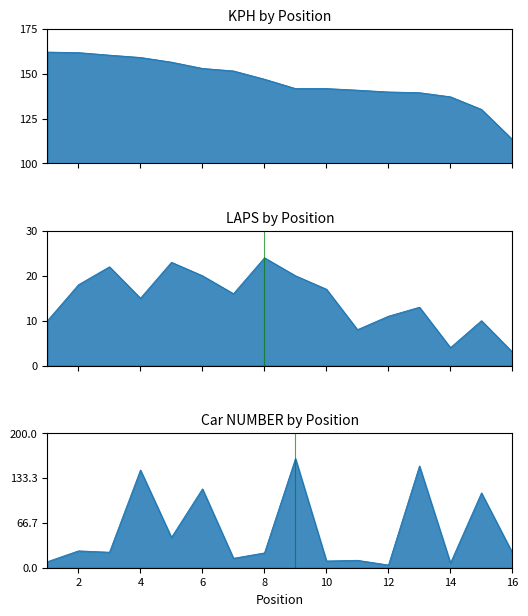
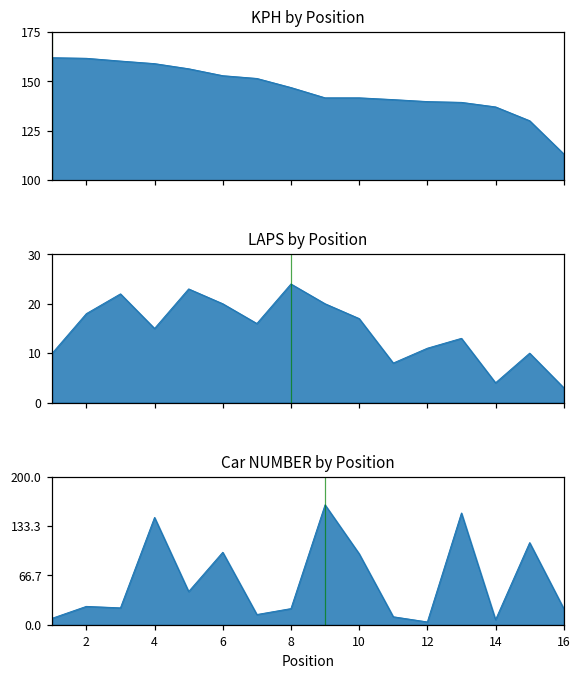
Car NUMBER by Position, 6: 120 -> 100
Car NUMBER by Position, 10: 10 -> 100
